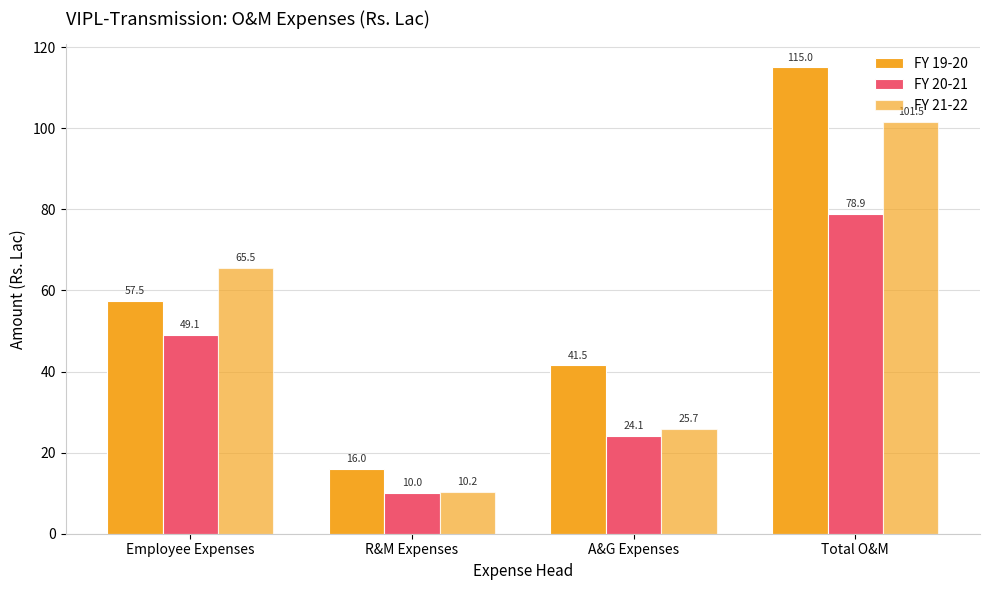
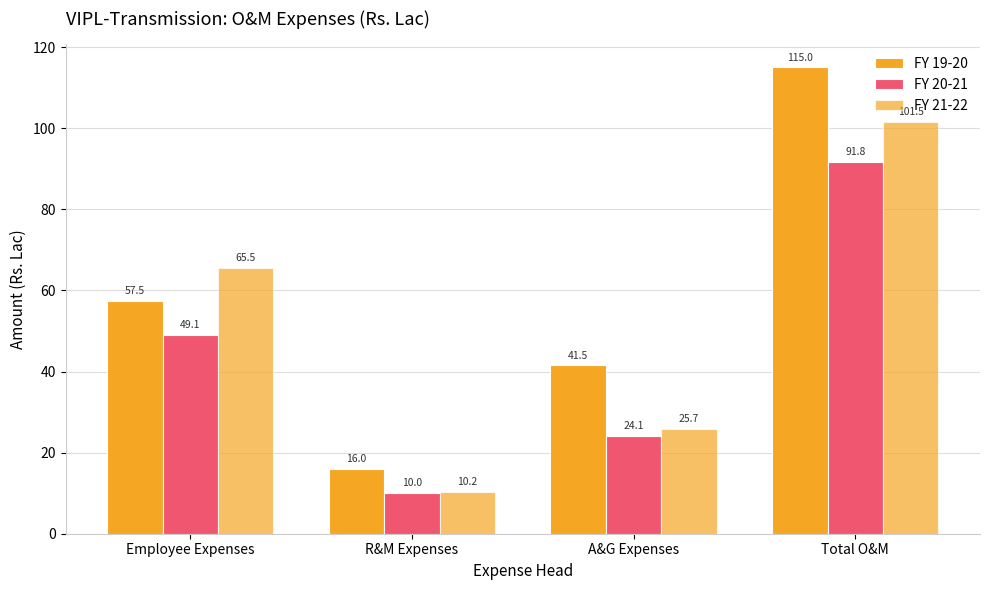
FY 20-21, Total O&M: 78.9 -> 91.8
